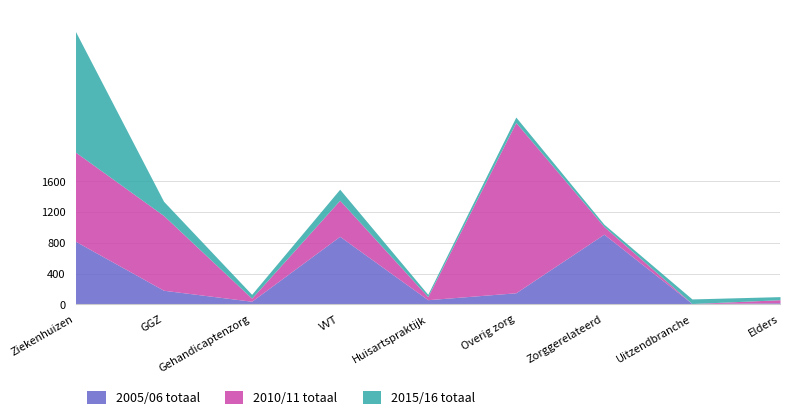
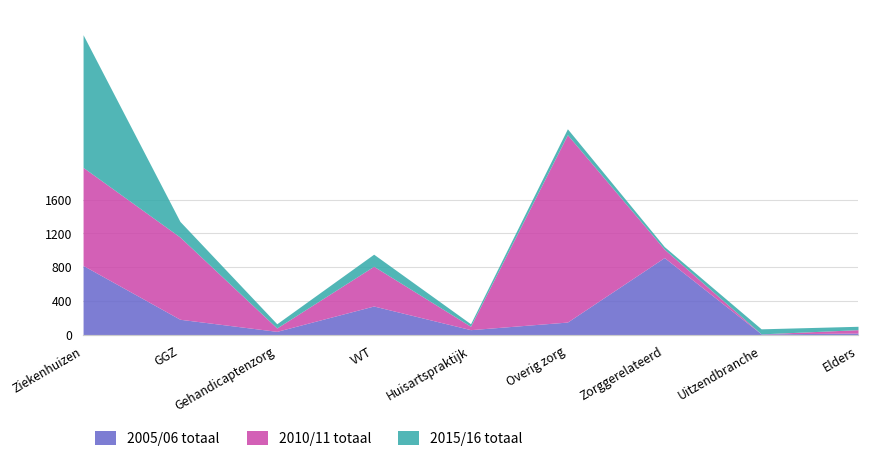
2005/06 totaal, VVT: 900 -> 300
